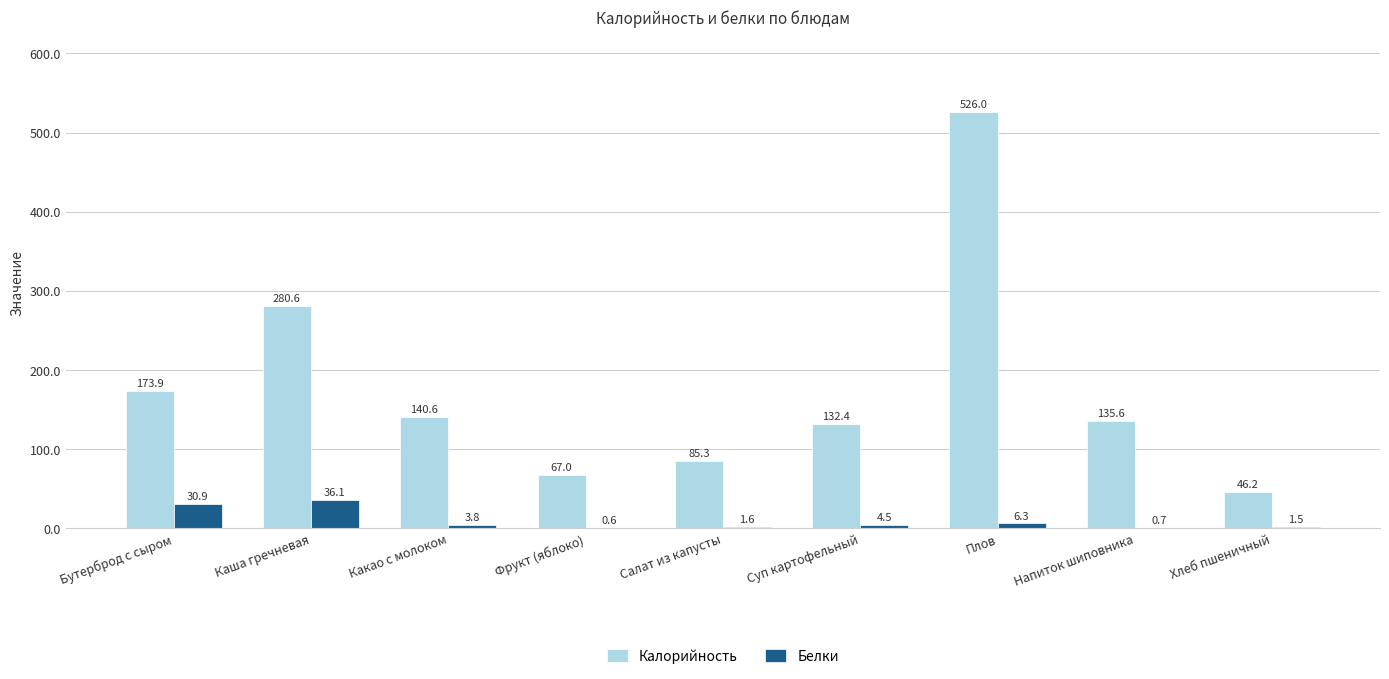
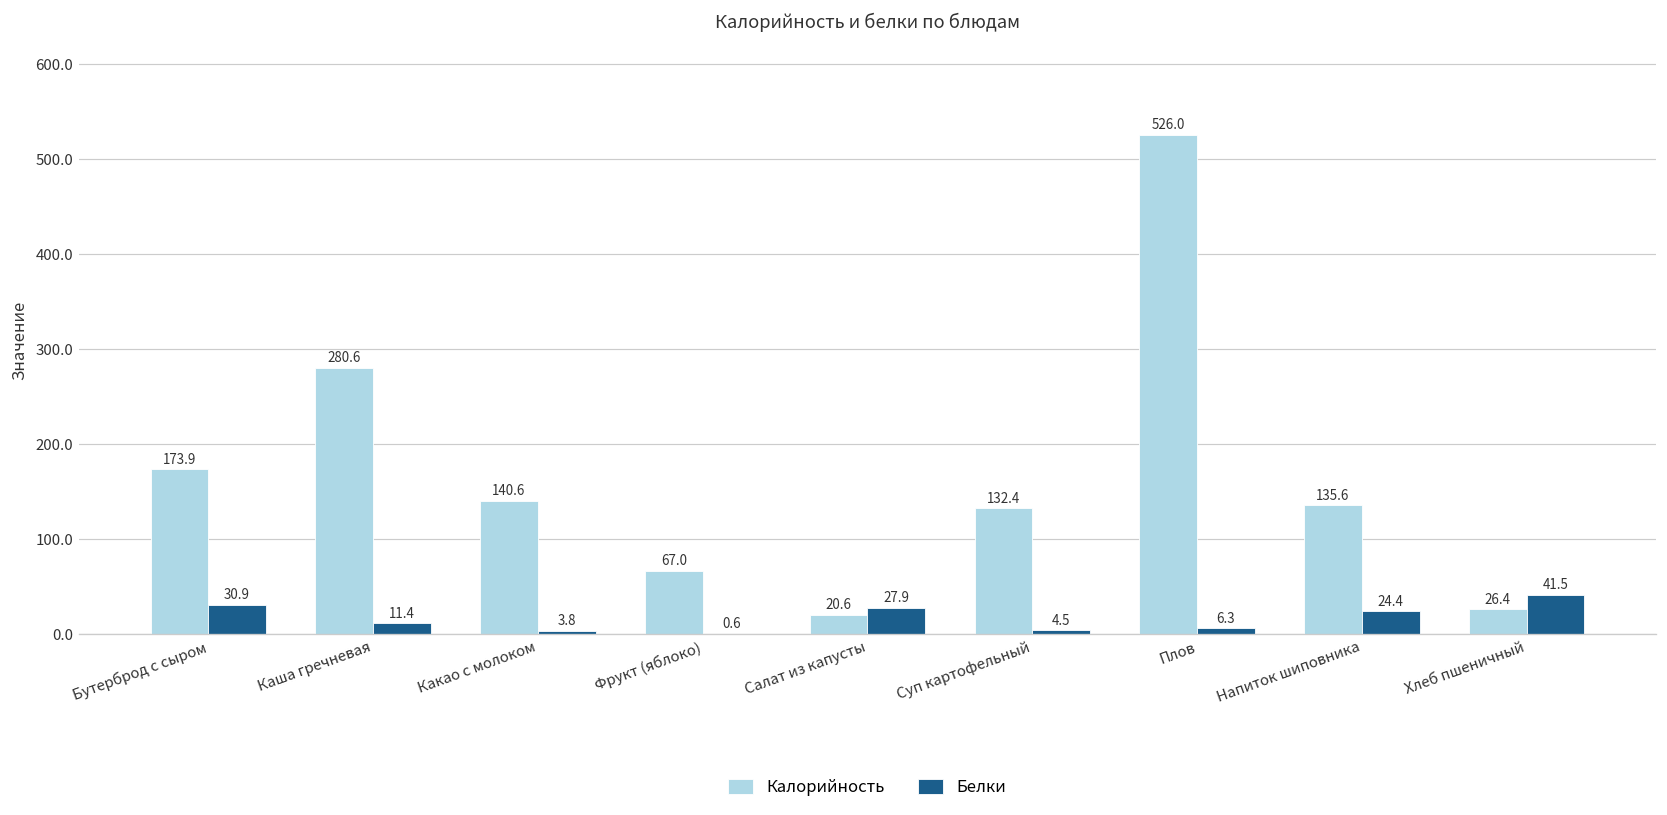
Белки, Каша гречневая: 36.1 -> 11.4
Калорийность, Салат из капусты: 85.3 -> 20.6
Белки, Салат из капусты: 1.6 -> 27.9
Белки, Напиток шиповника: 0.7 -> 24.4
Калорийность, Хлеб пшеничный: 46.2 -> 26.4
Белки, Хлеб пшеничный: 1.5 -> 41.5
